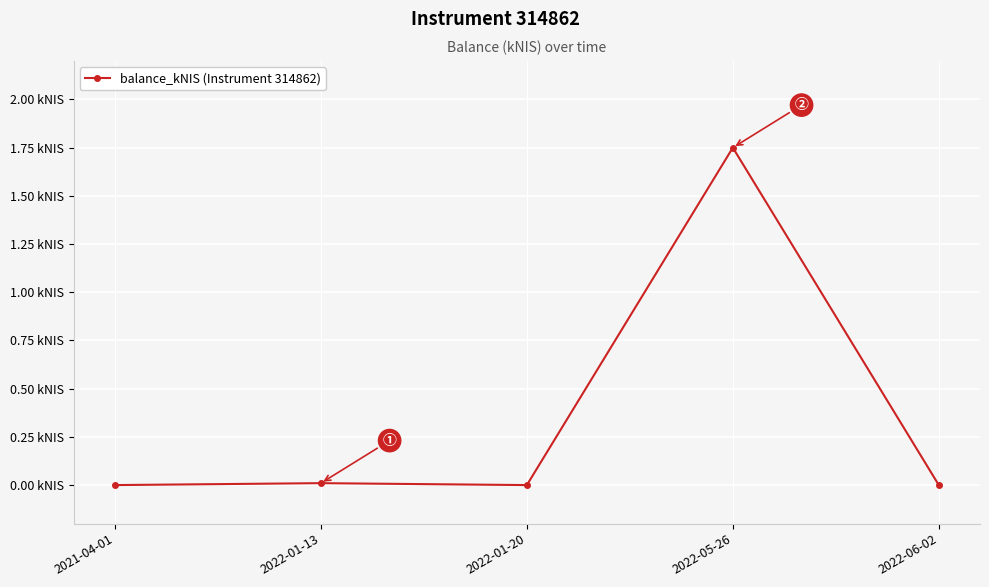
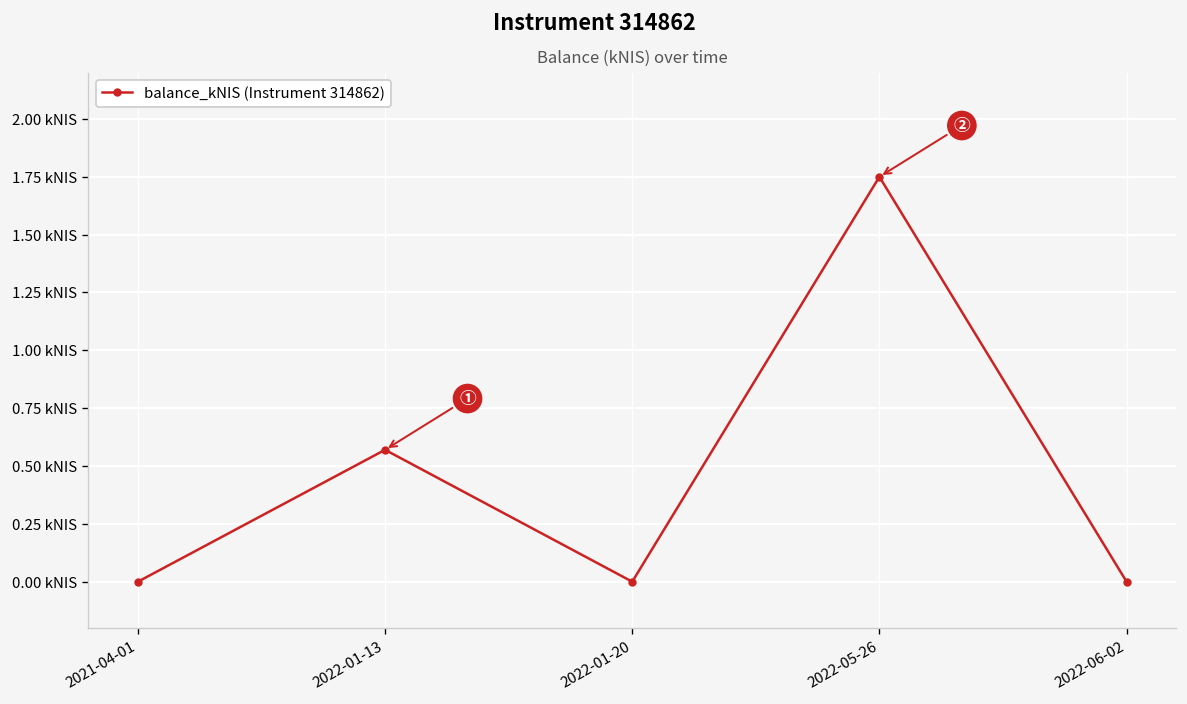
2022-01-13: 0.01 kNIS -> 0.57 kNIS
